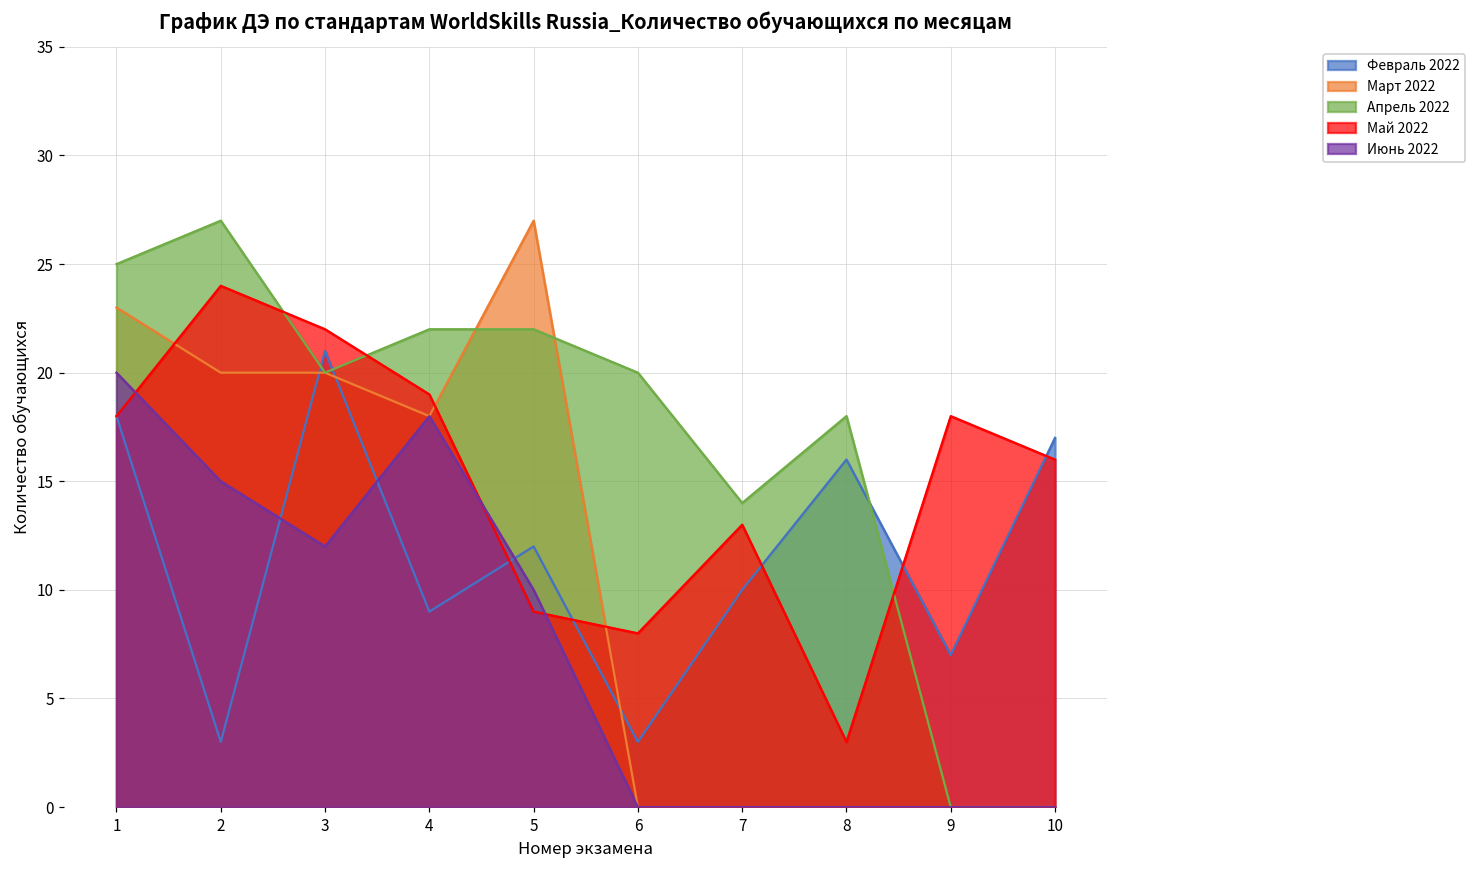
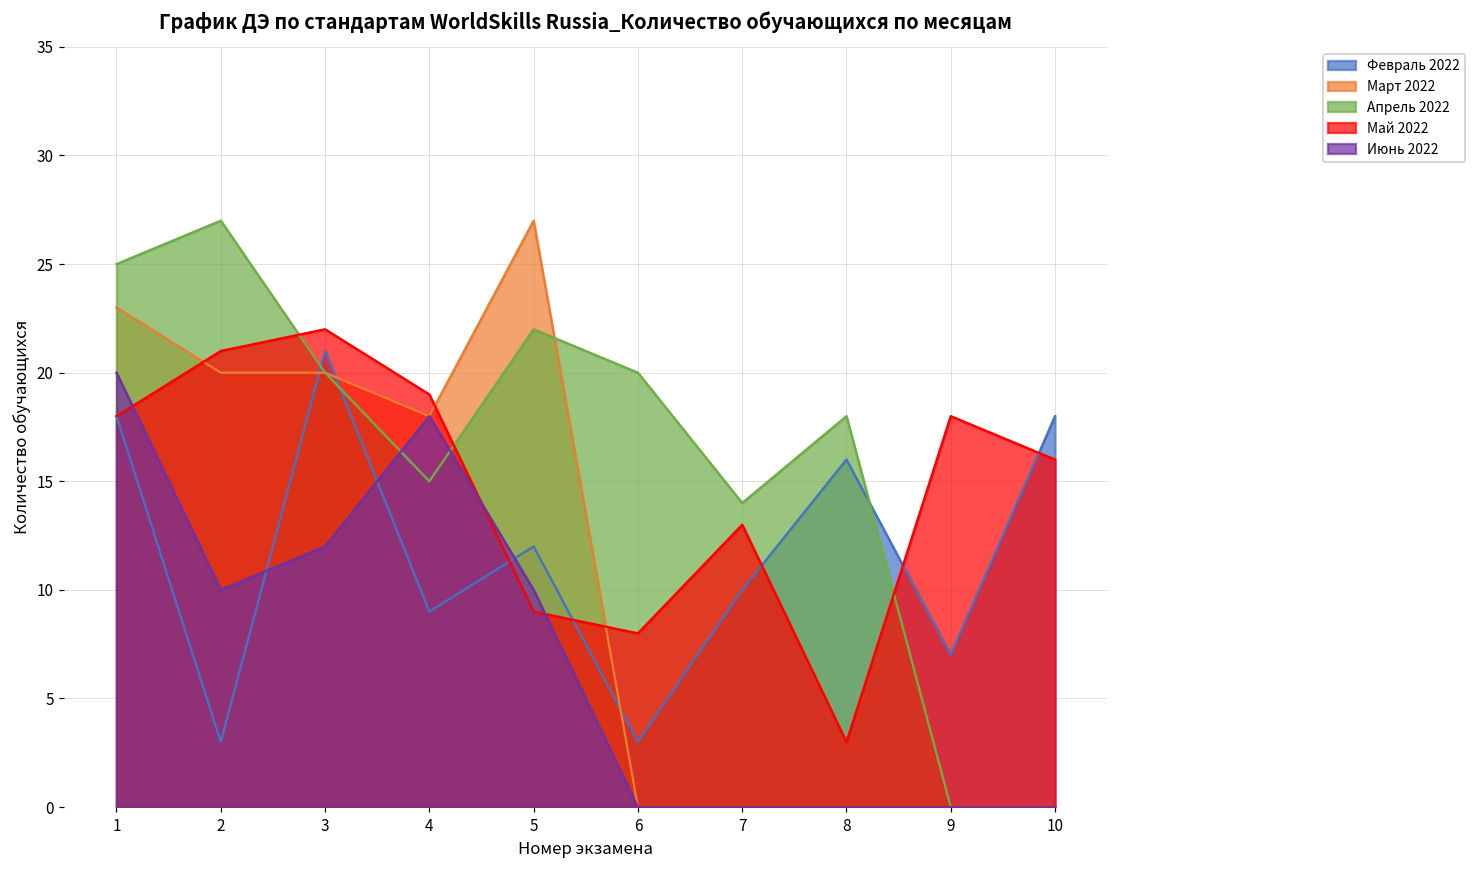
Май 2022, 2: 24 -> 21
Июнь 2022, 2: 15 -> 10
Апрель 2022, 4: 22 -> 15
Февраль 2022, 10: 17 -> 18
